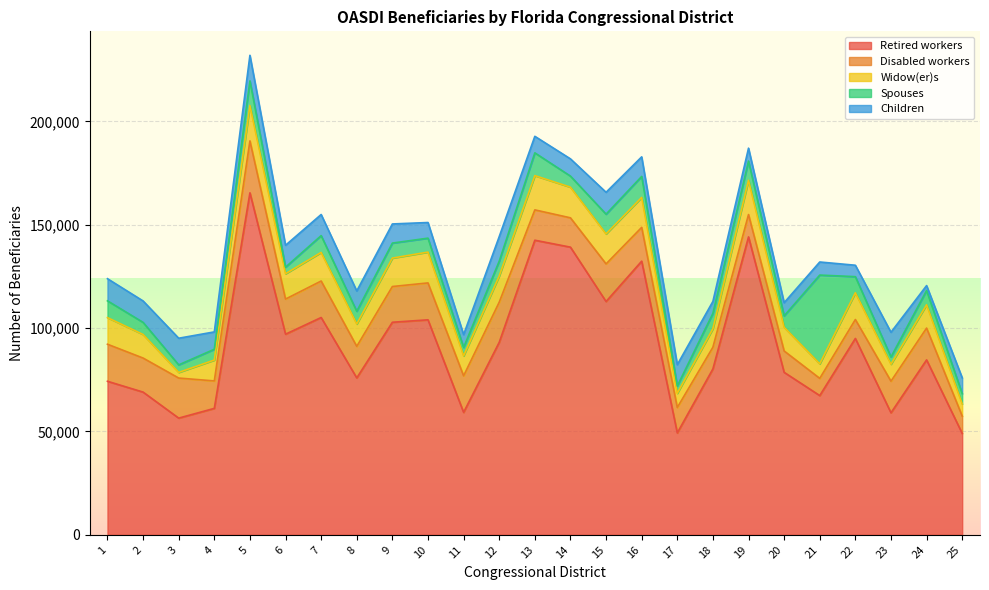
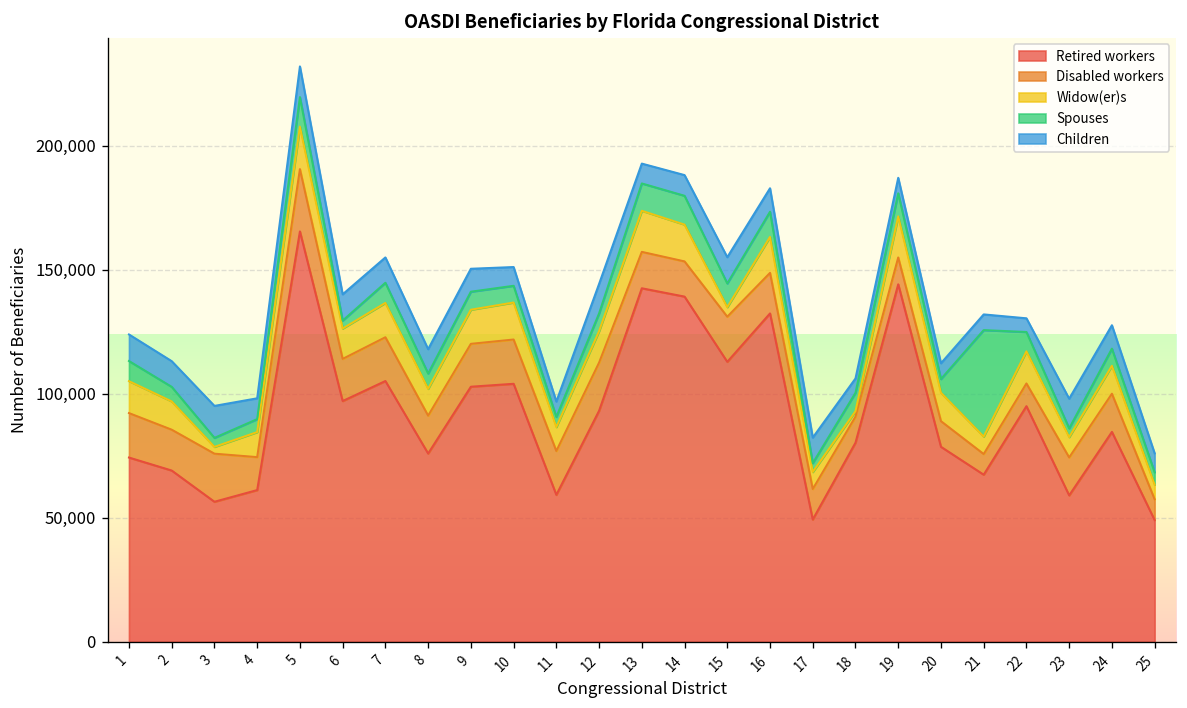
Spouses, 14: 5,000 -> 12,000
Widow(er)s, 15: 15,000 -> 4,000
Widow(er)s, 18: 9,000 -> 2,000
Children, 24: 2,000 -> 9,000
